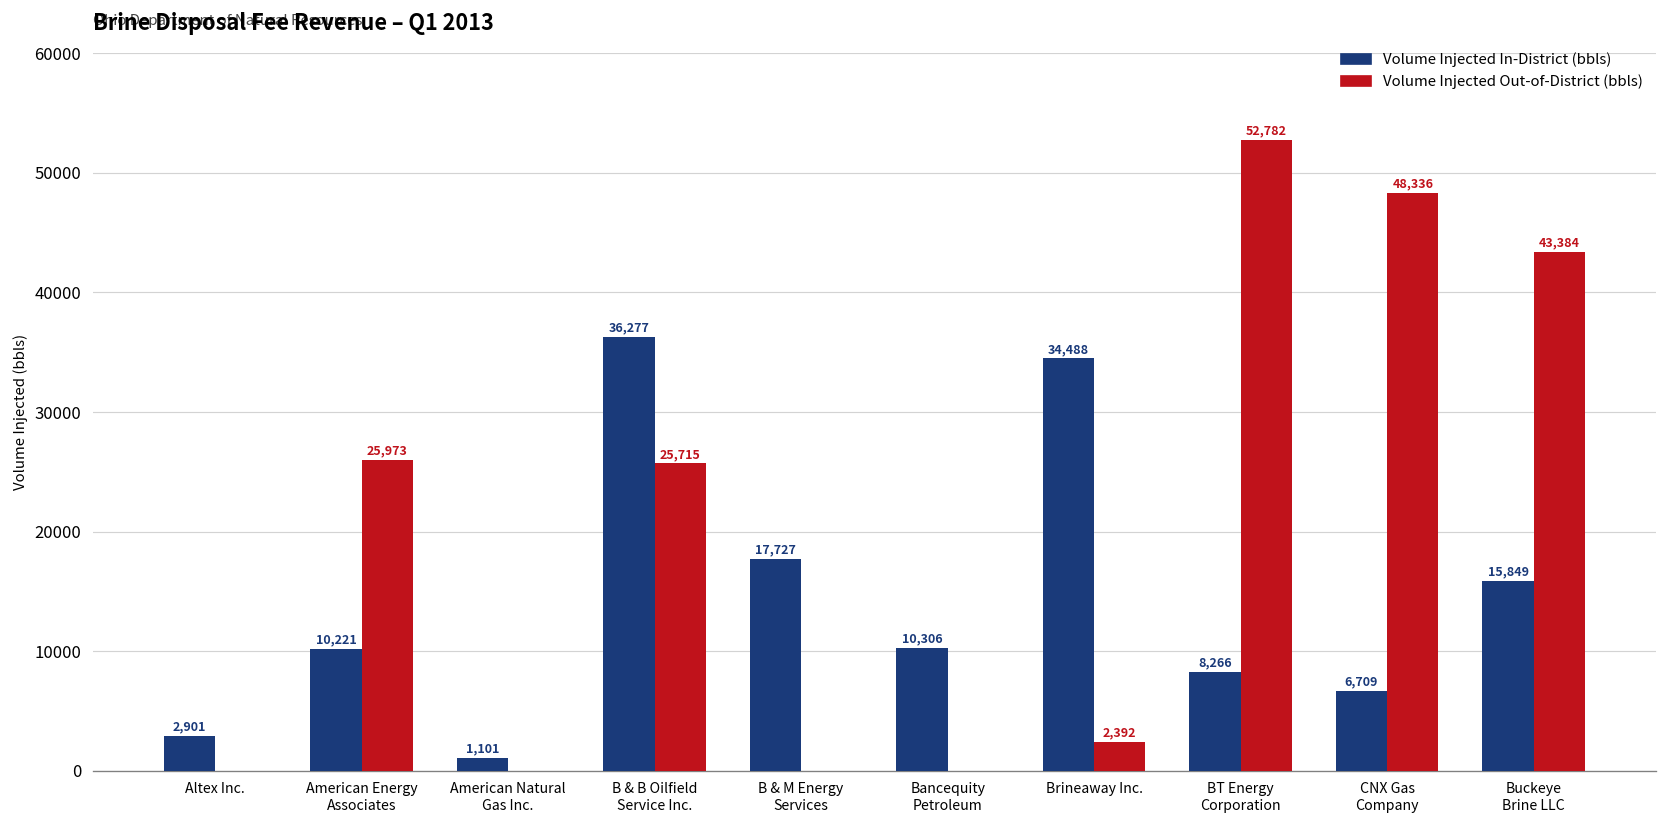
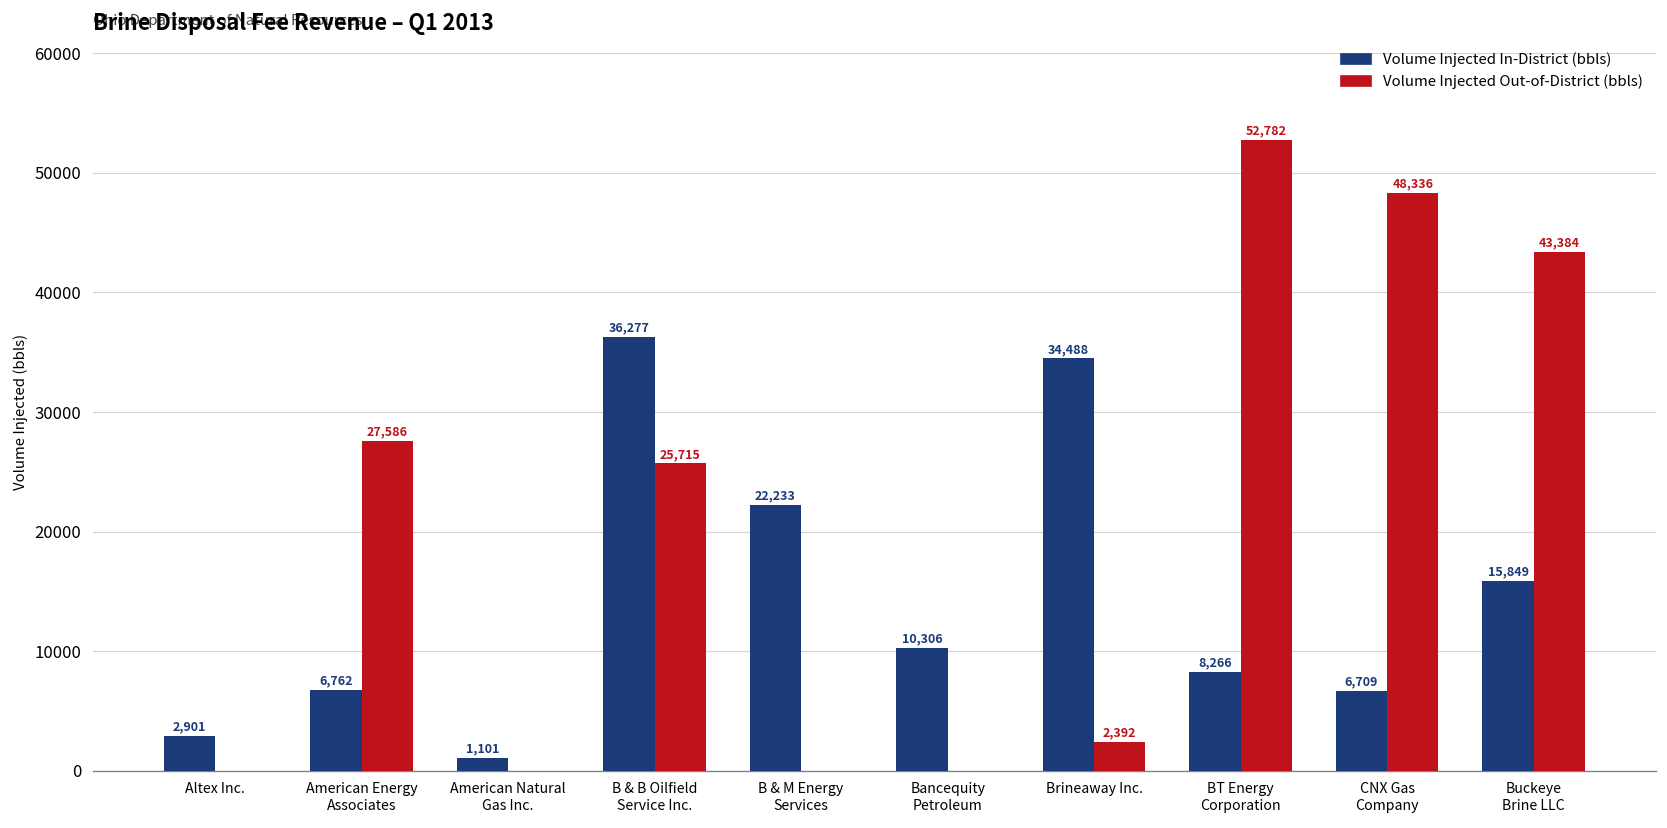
Volume Injected In-District (bbls), American Energy Associates: 10,221 -> 6,762
Volume Injected Out-of-District (bbls), American Energy Associates: 25,973 -> 27,586
Volume Injected In-District (bbls), B & M Energy Services: 17,727 -> 22,233
